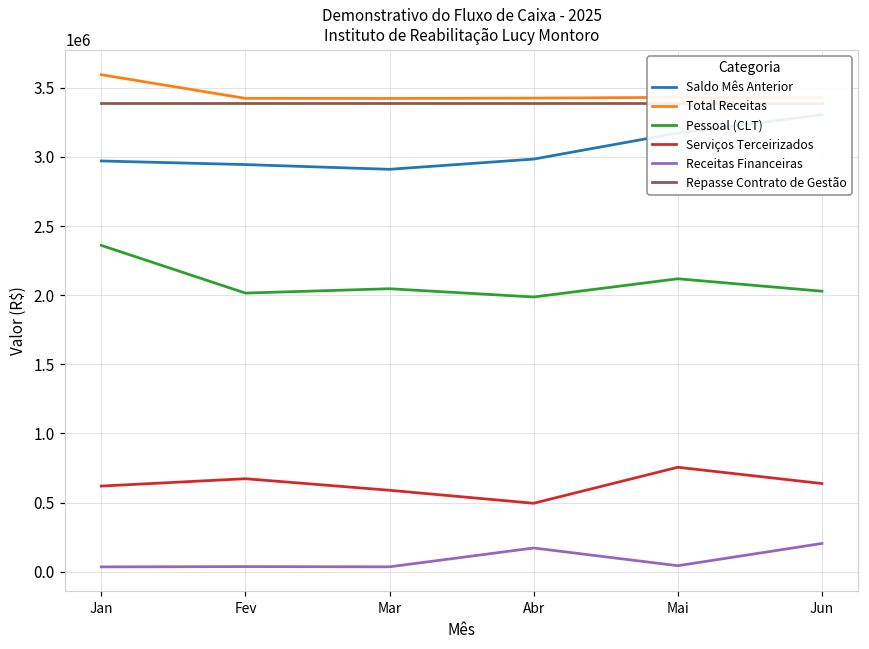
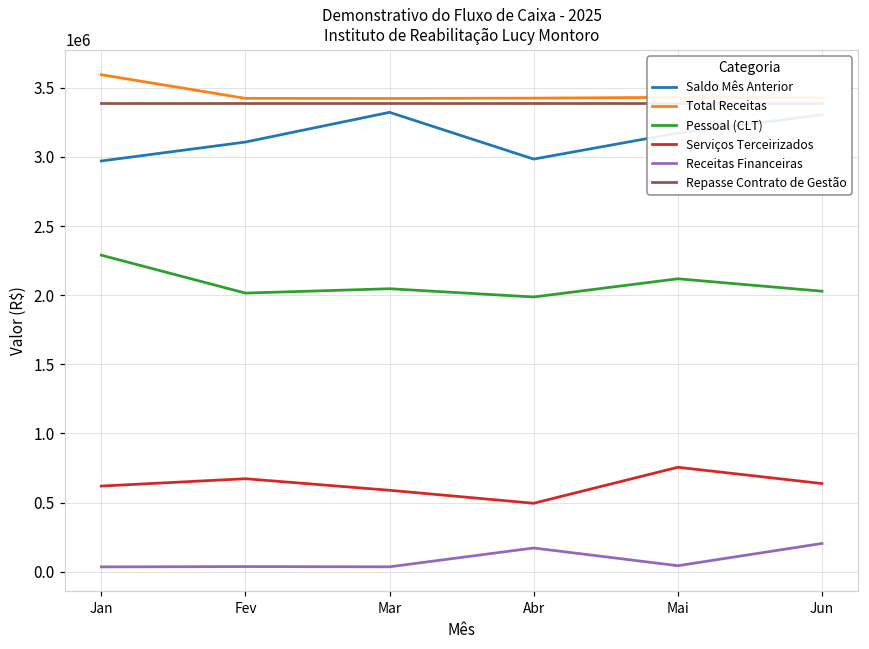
Pessoal (CLT), Jan: 2360000 -> 2290000
Saldo Mês Anterior, Fev: 2940000 -> 3110000
Saldo Mês Anterior, Mar: 2910000 -> 3320000
